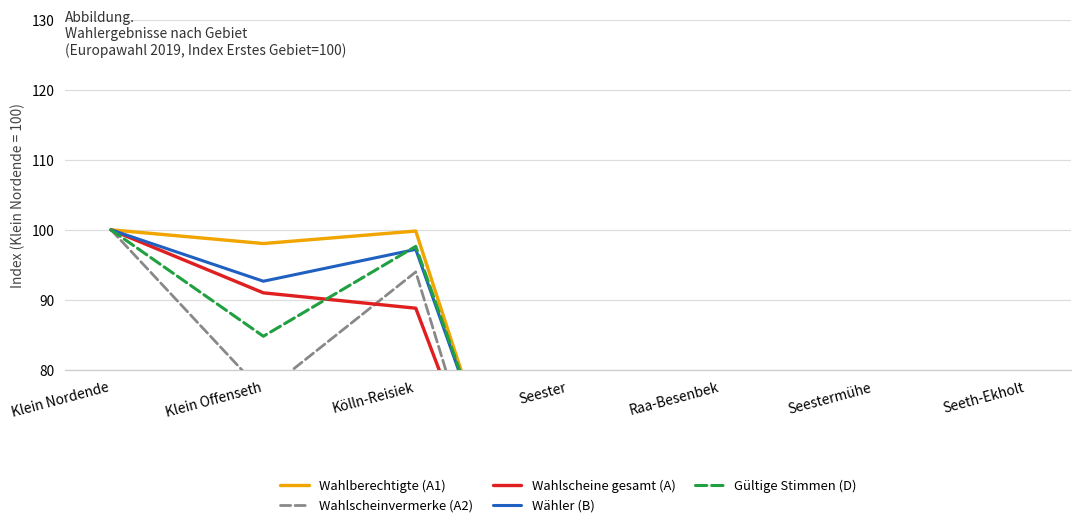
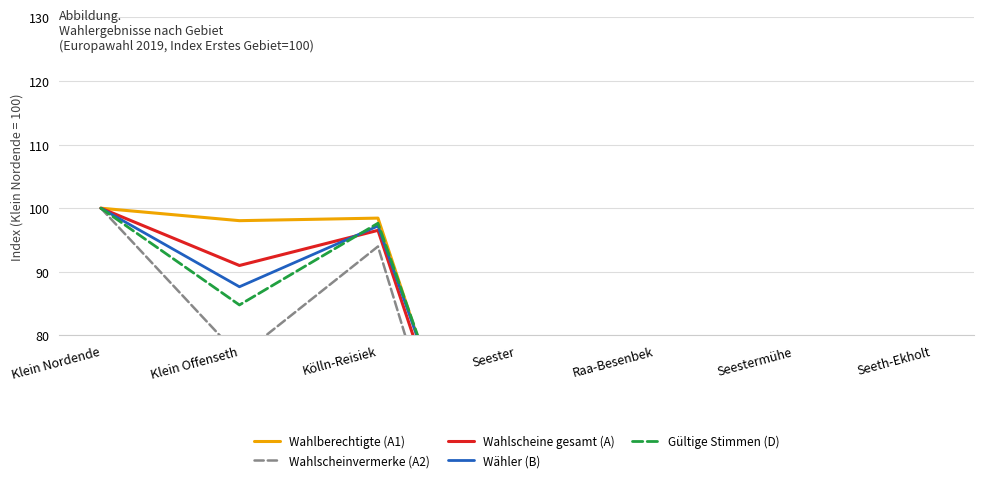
Wähler (B), Klein Offenseth: 93 -> 88
Wahlberechtigte (A1), Kölln-Reisiek: 100 -> 98
Wahlscheine gesamt (A), Kölln-Reisiek: 89 -> 97
